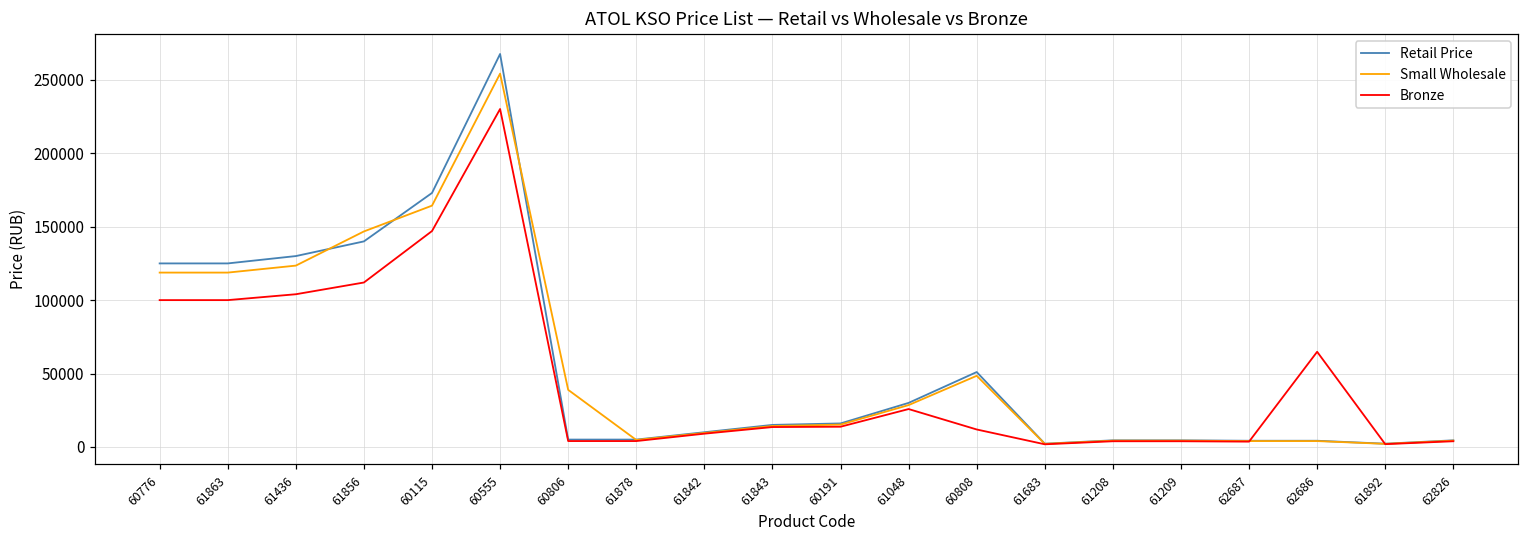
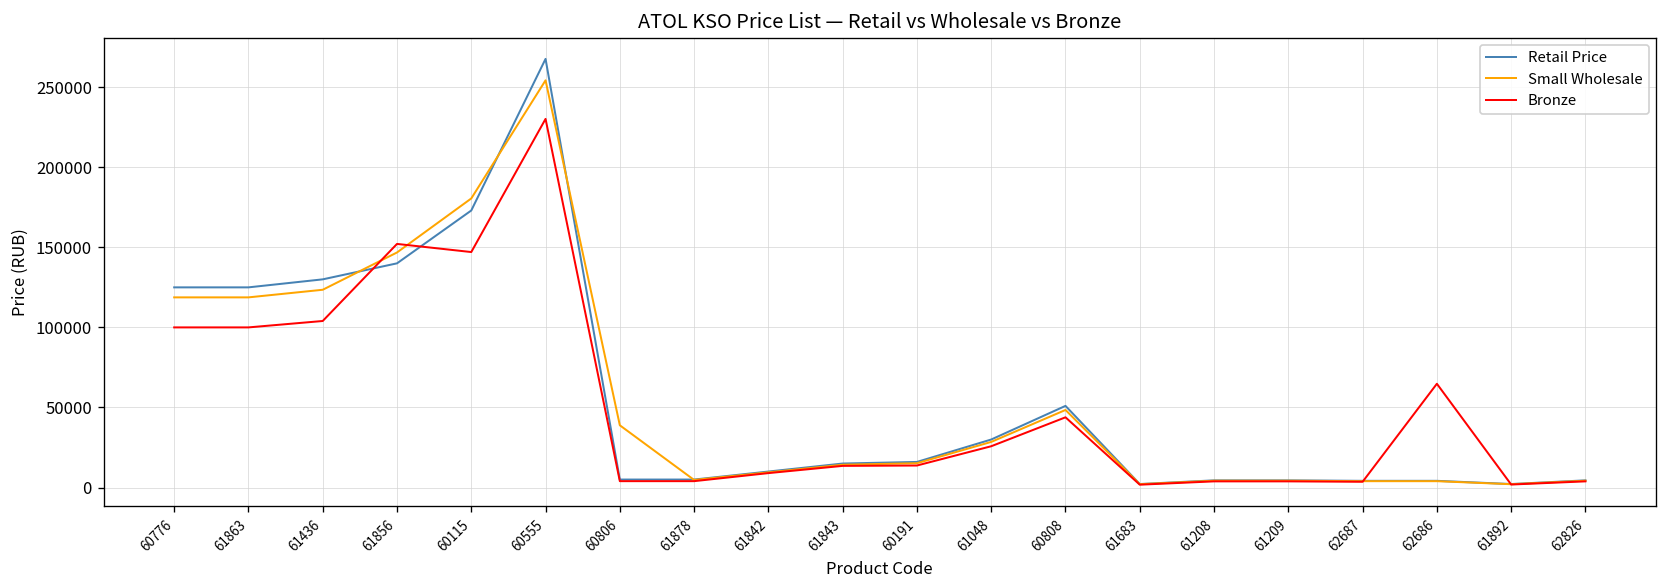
Bronze, 61856: 112000 -> 152000
Small Wholesale, 60115: 164000 -> 181000
Bronze, 60808: 12000 -> 44000
